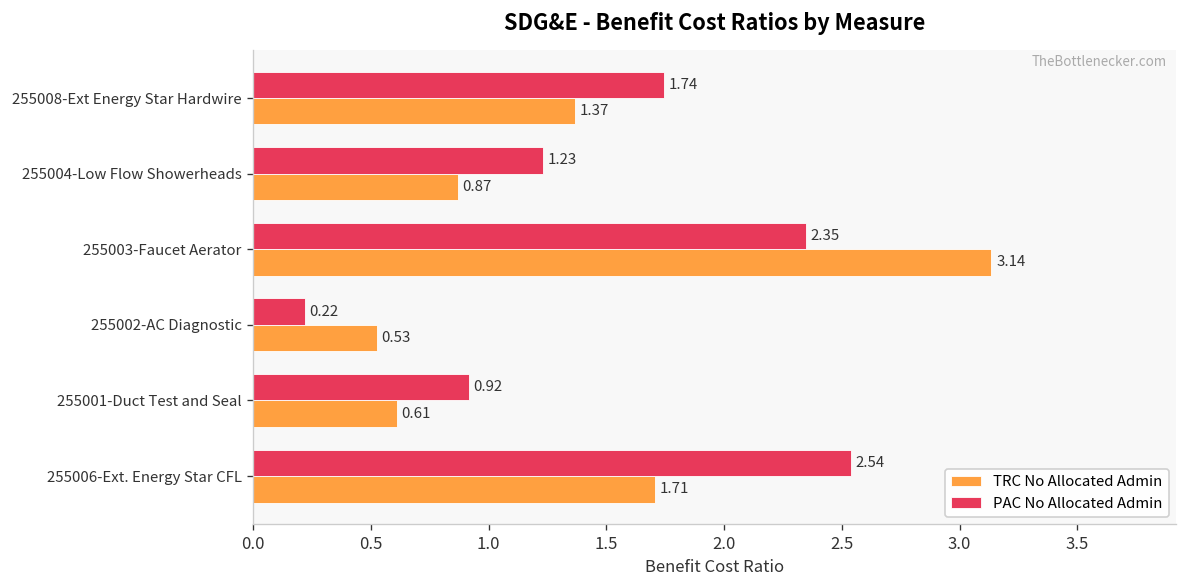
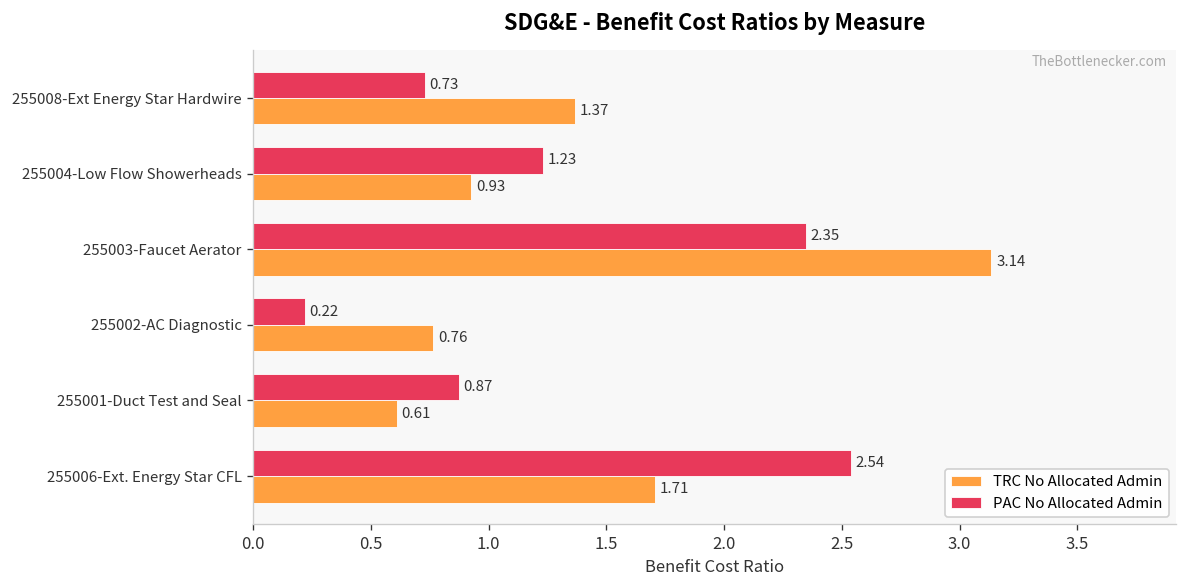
PAC No Allocated Admin, 255008-Ext Energy Star Hardwire: 1.74 -> 0.73
TRC No Allocated Admin, 255004-Low Flow Showerheads: 0.87 -> 0.93
TRC No Allocated Admin, 255002-AC Diagnostic: 0.53 -> 0.76
PAC No Allocated Admin, 255001-Duct Test and Seal: 0.92 -> 0.87
